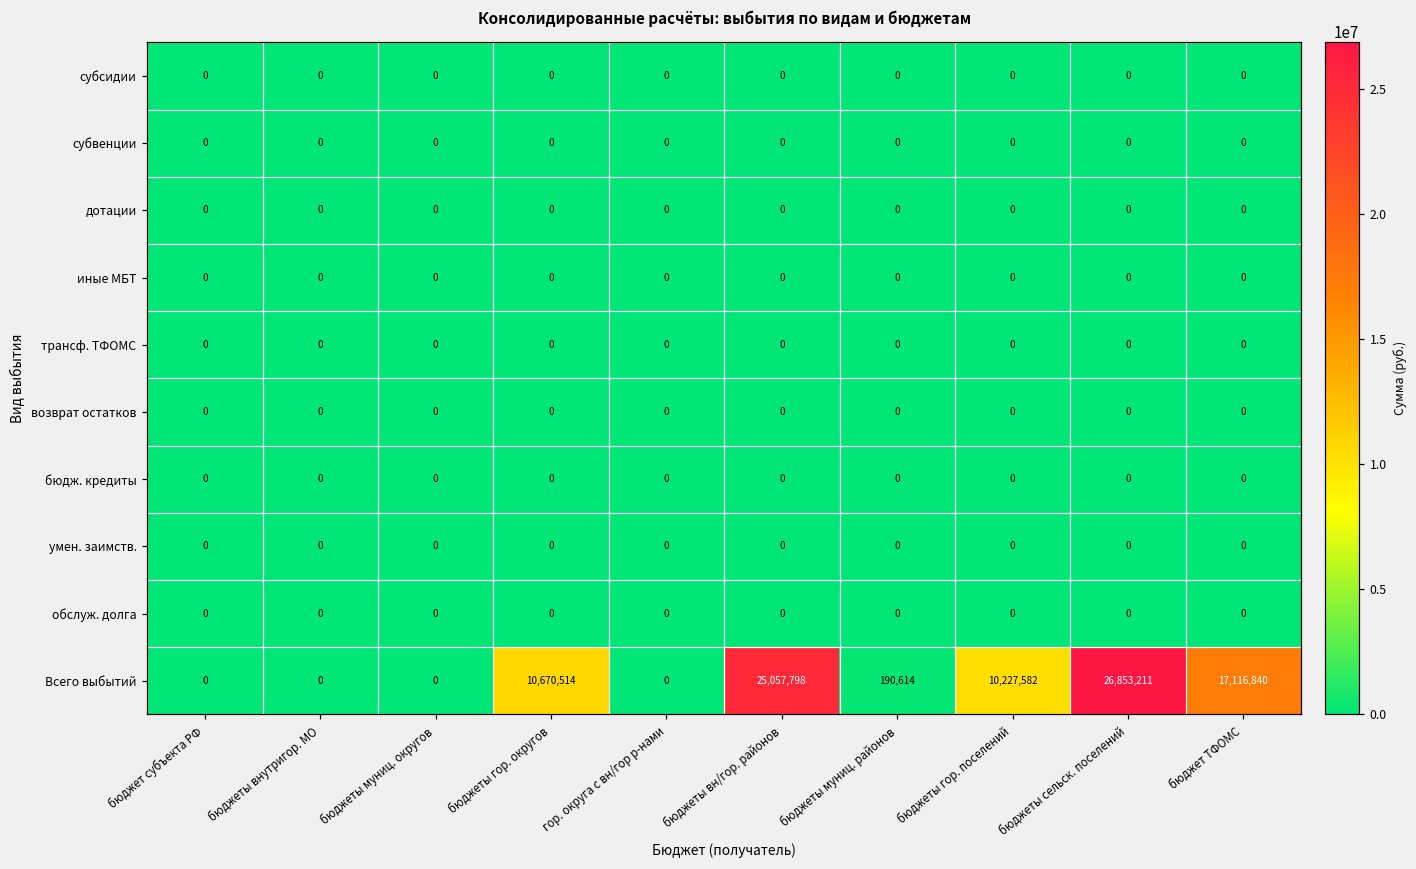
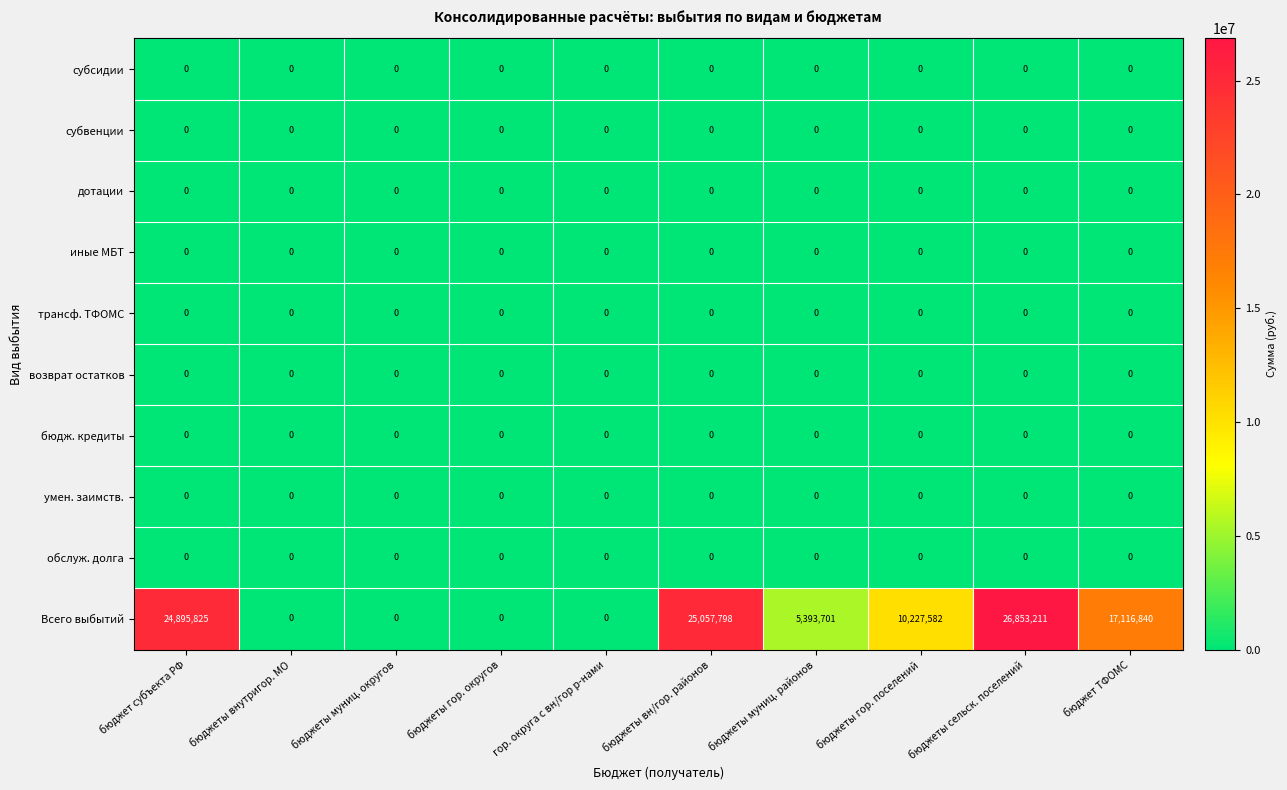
Всего выбытий, бюджет субъекта РФ: 0 -> 24,895,825
Всего выбытий, бюджеты гор. округов: 10,670,514 -> 0
Всего выбытий, бюджеты муниц. районов: 190,614 -> 5,393,701
